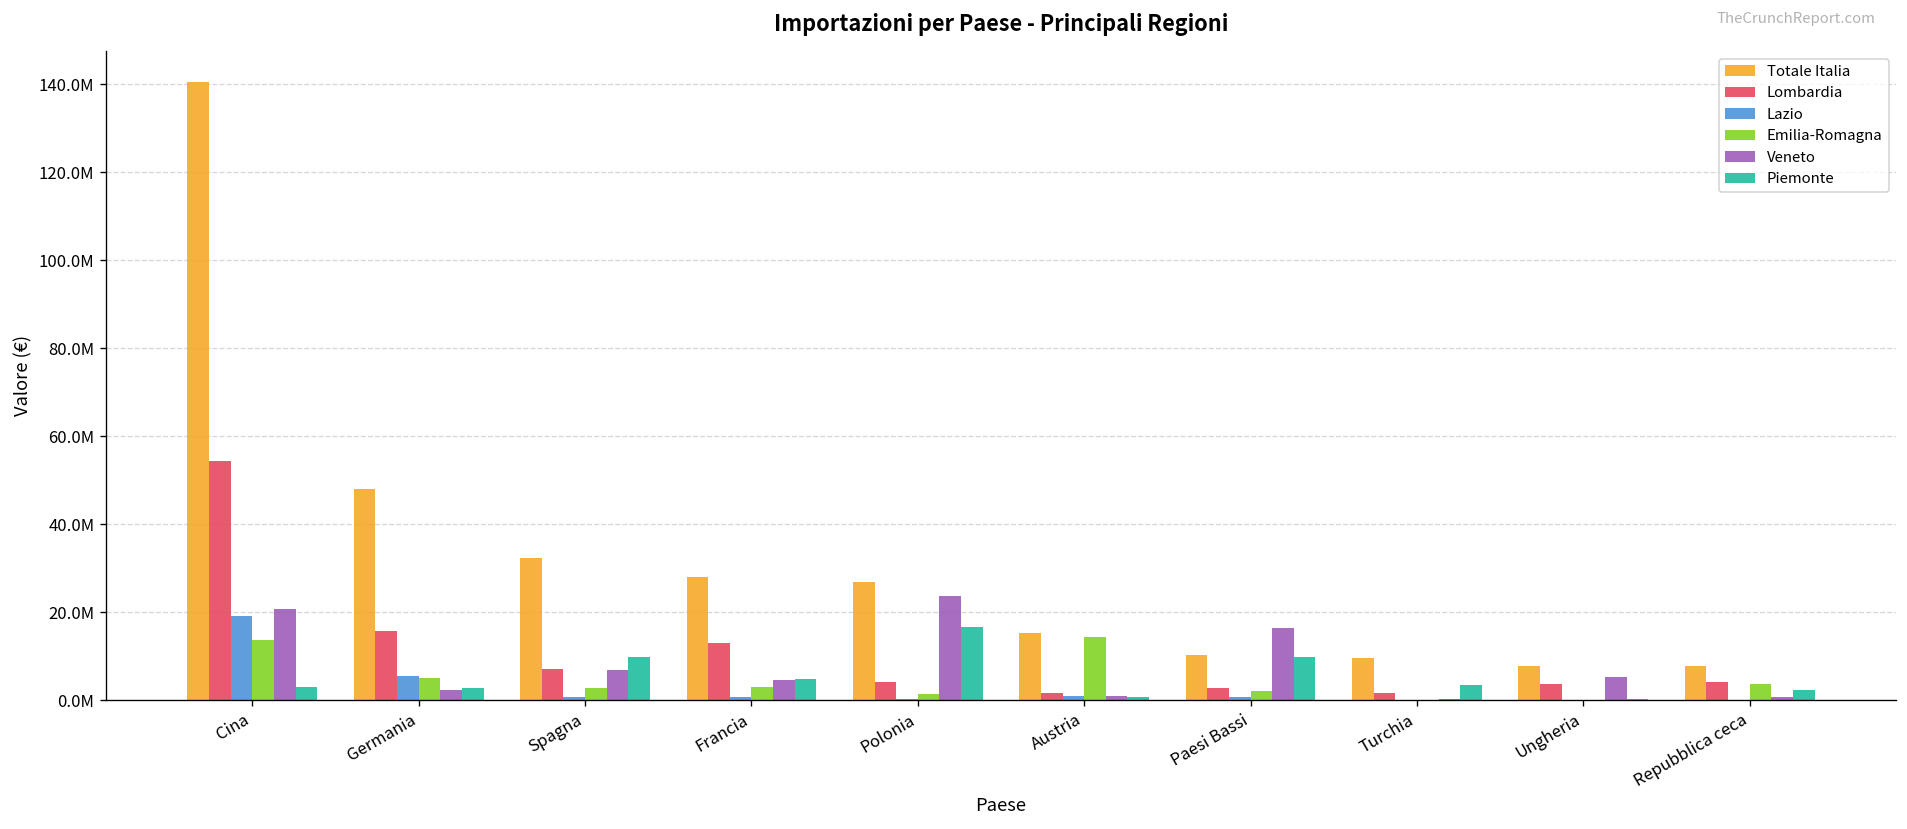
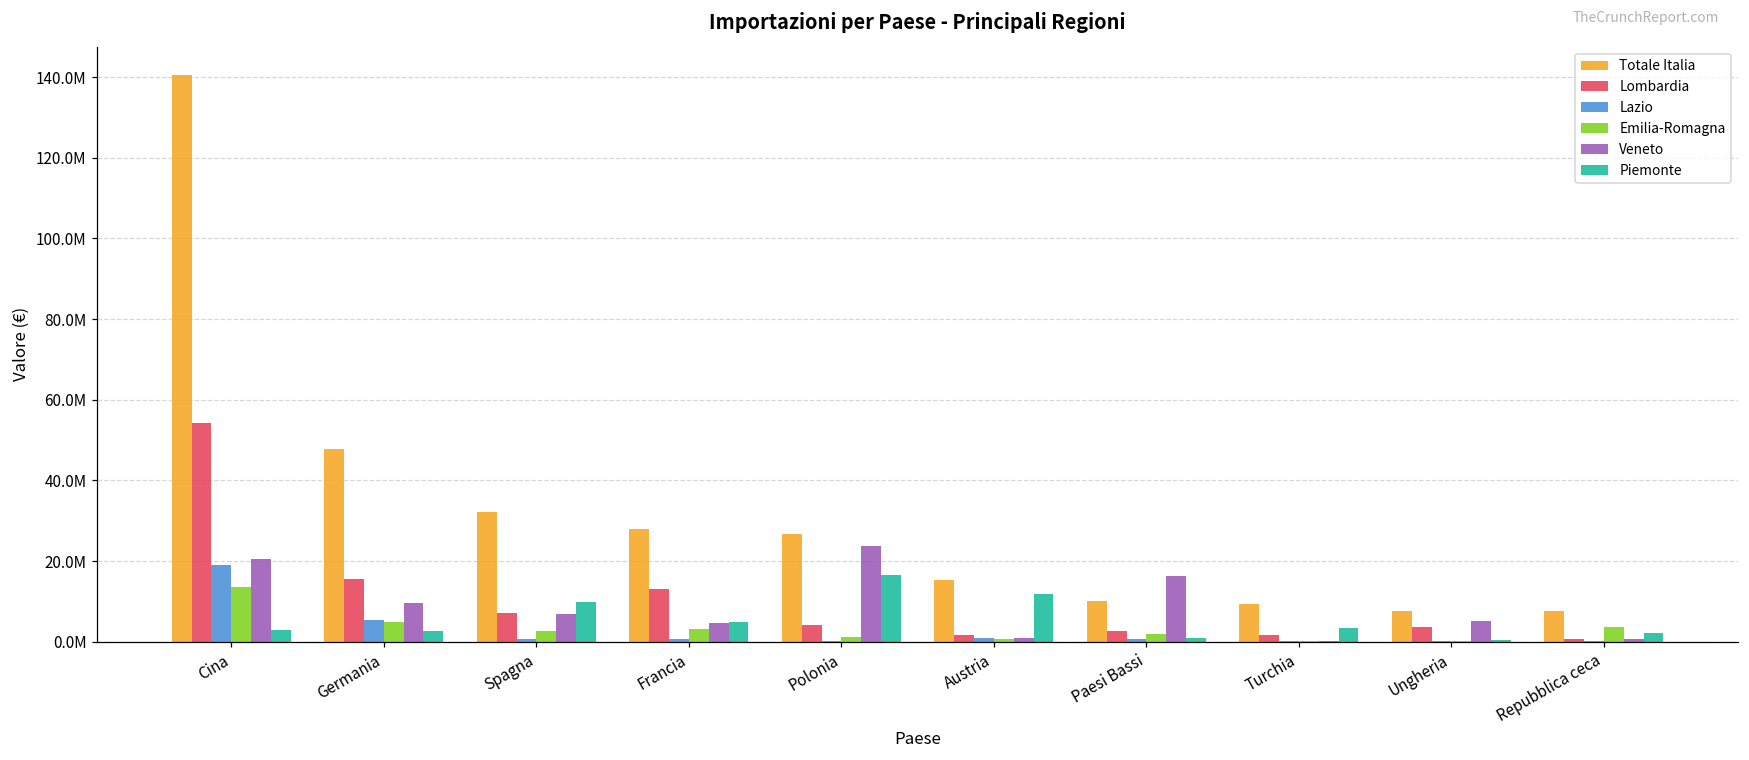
Veneto, Germania: 2000000 -> 10000000
Emilia-Romagna, Austria: 14000000 -> 1000000
Piemonte, Austria: 1000000 -> 12000000
Piemonte, Paesi Bassi: 10000000 -> 1000000
Lombardia, Repubblica ceca: 4000000 -> 1000000
